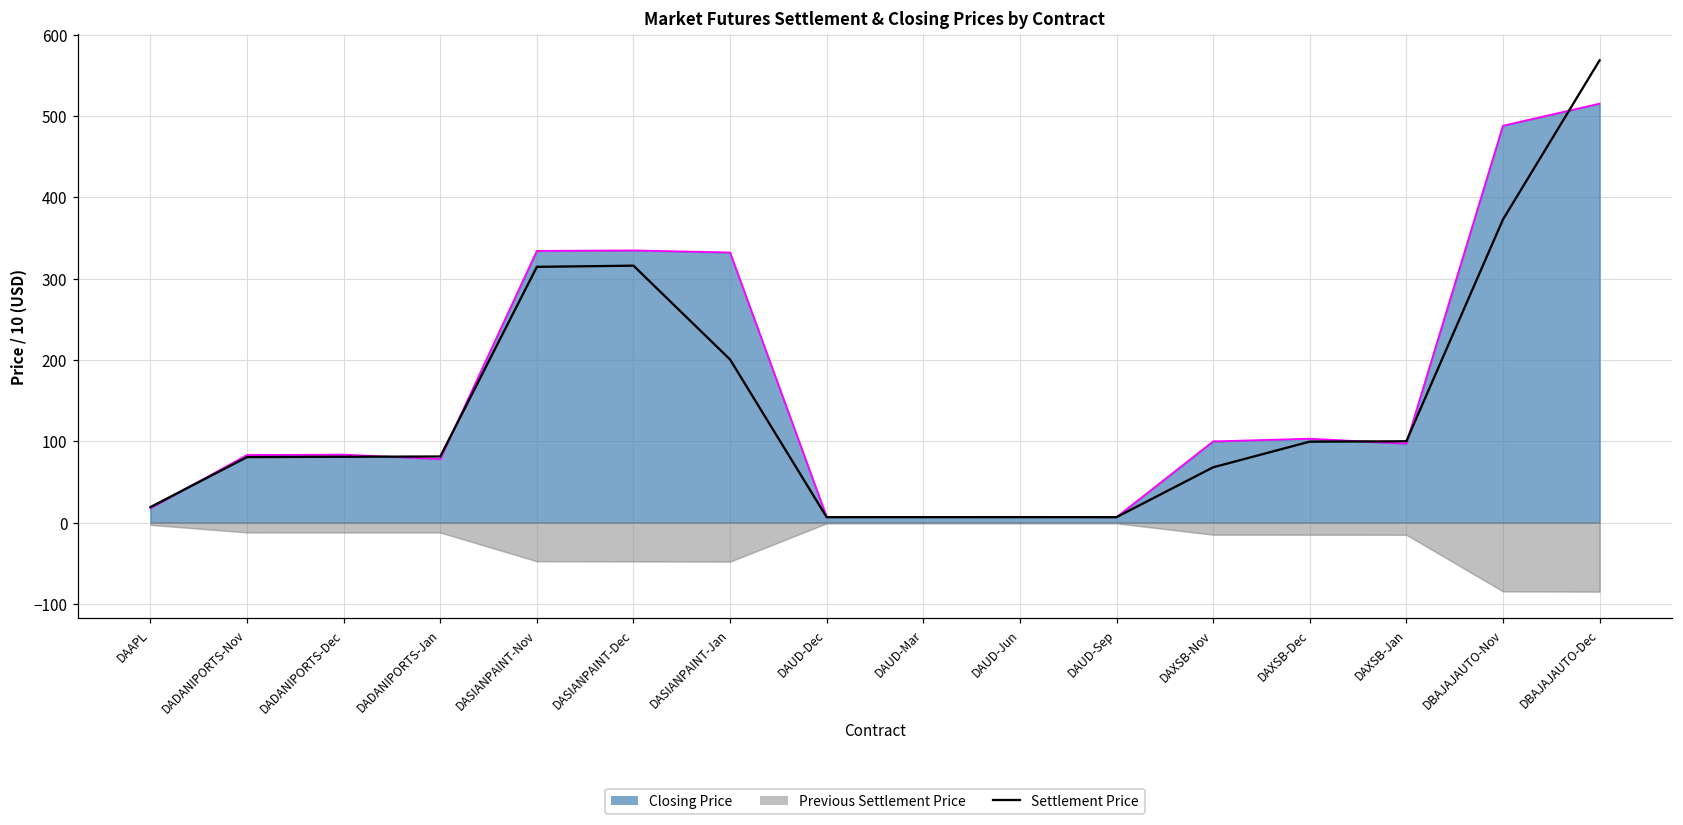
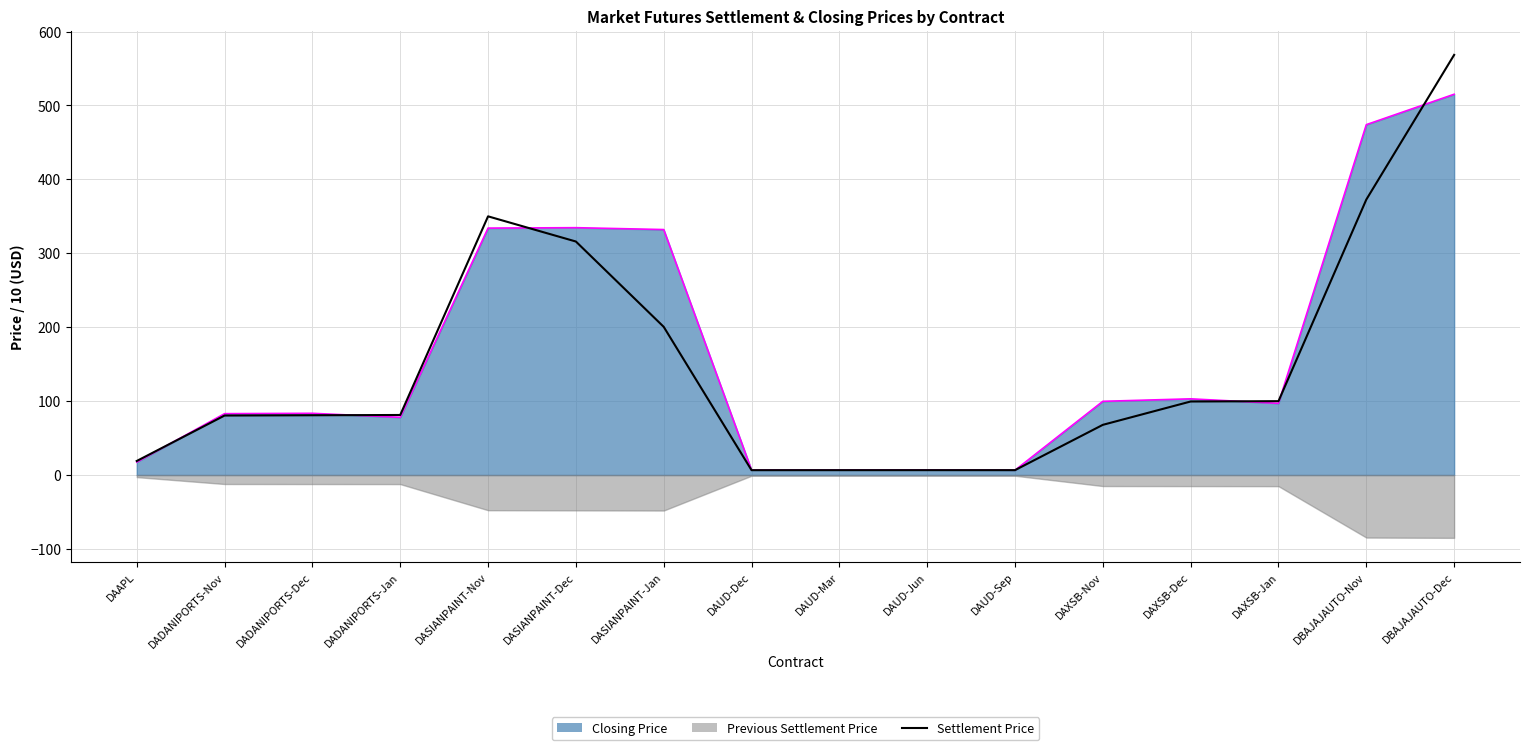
Settlement Price, DASIANPAINT-Nov: 310 -> 350
Closing Price, DBAJAJAUTO-Nov: 490 -> 470
